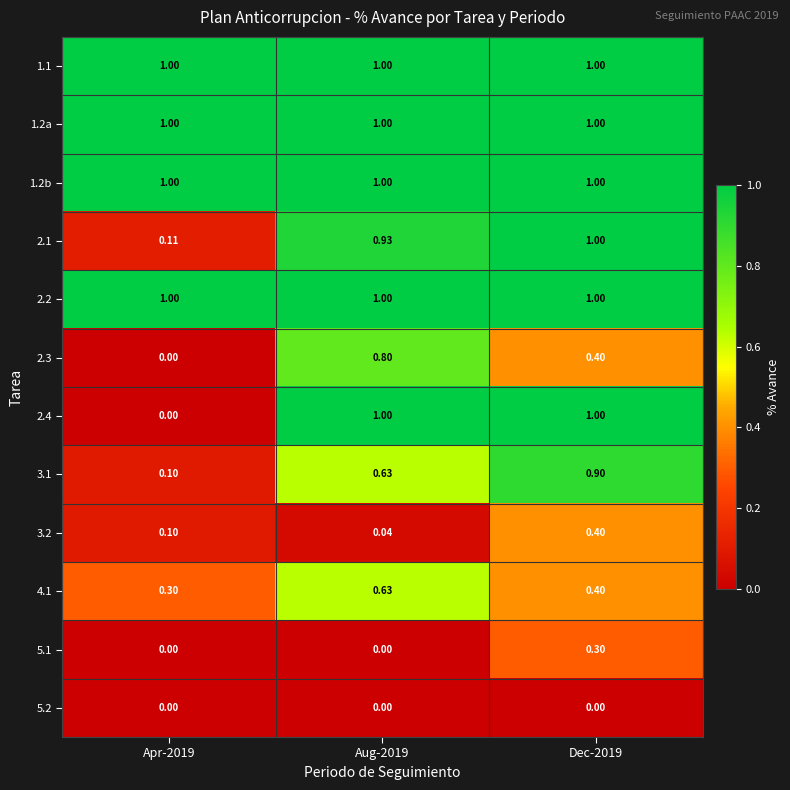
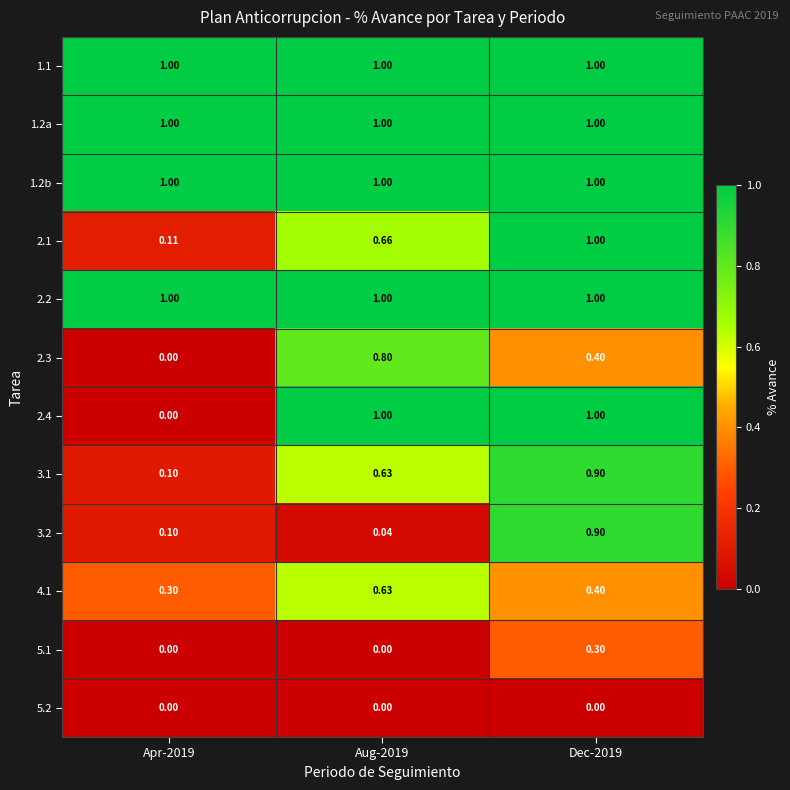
2.1, Aug-2019: 0.93 -> 0.66
3.2, Dec-2019: 0.40 -> 0.90
